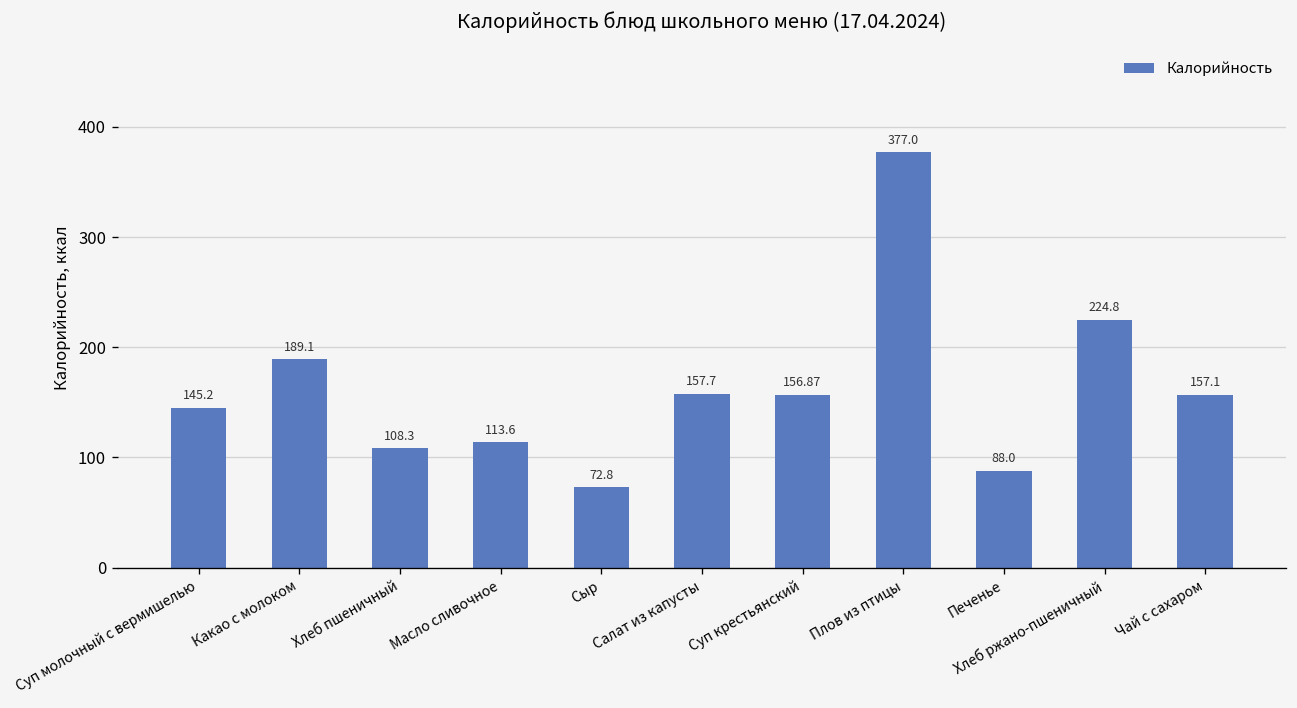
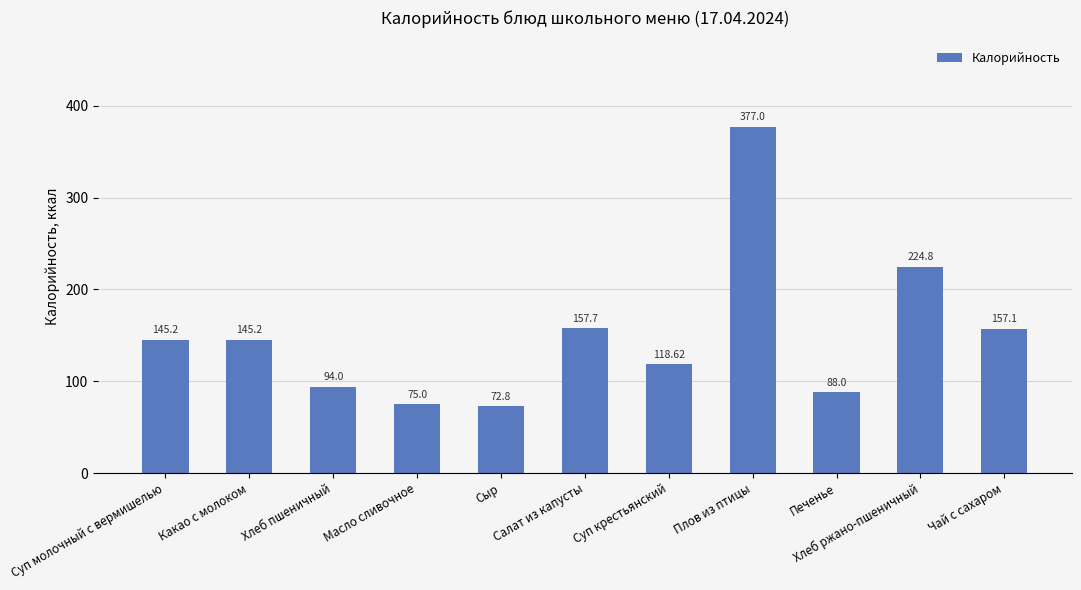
Какао с молоком: 189.1 -> 145.2
Хлеб пшеничный: 108.3 -> 94.0
Масло сливочное: 113.6 -> 75.0
Суп крестьянский: 156.87 -> 118.62
